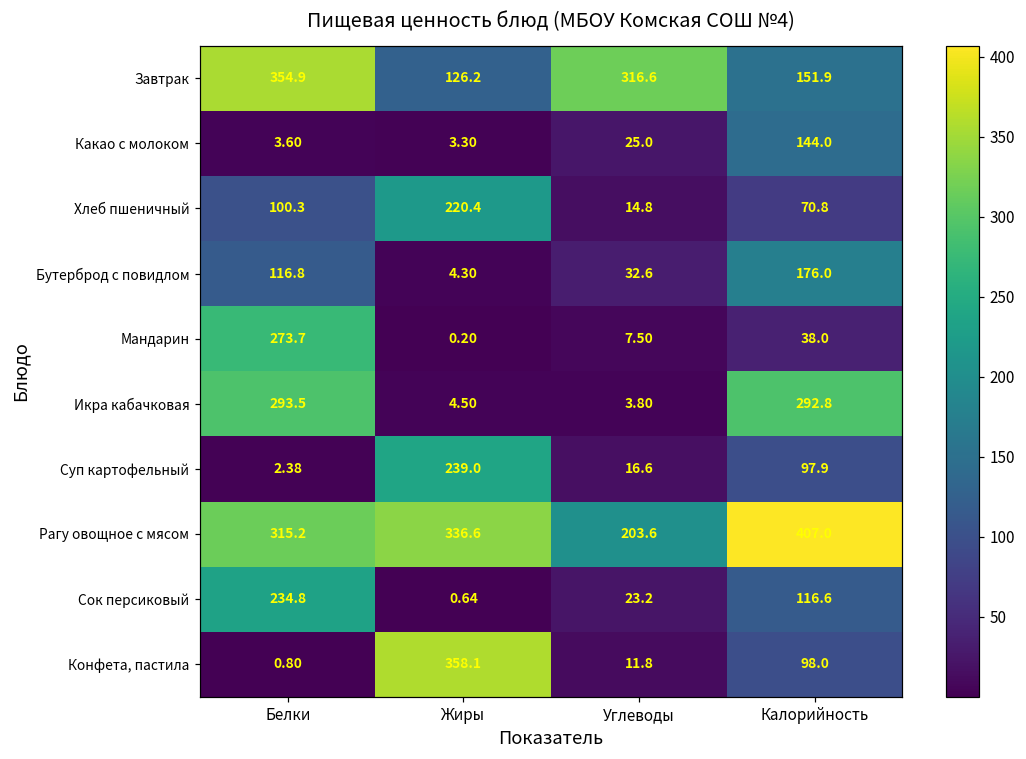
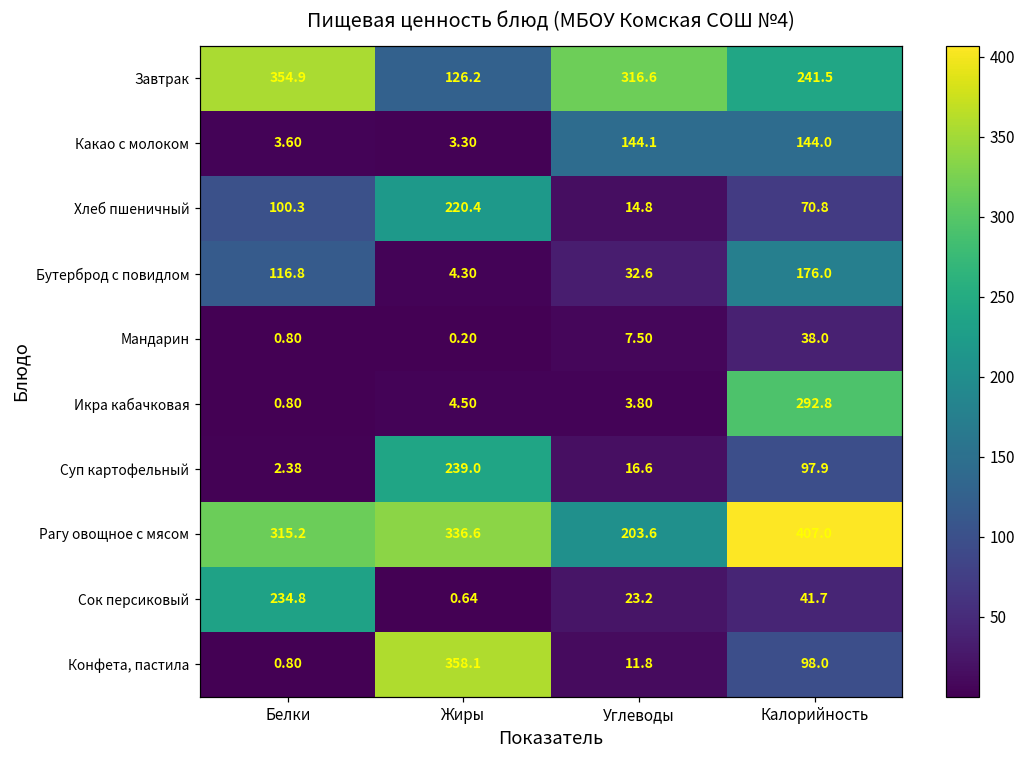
Завтрак, Калорийность: 151.9 -> 241.5
Какао с молоком, Углеводы: 25.0 -> 144.1
Мандарин, Белки: 273.7 -> 0.80
Икра кабачковая, Белки: 293.5 -> 0.80
Сок персиковый, Калорийность: 116.6 -> 41.7
